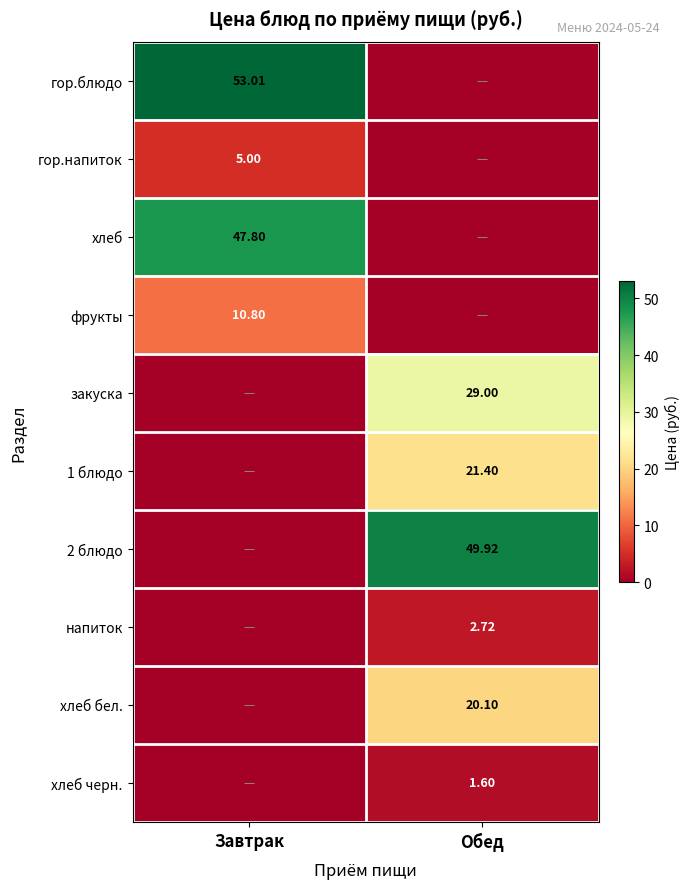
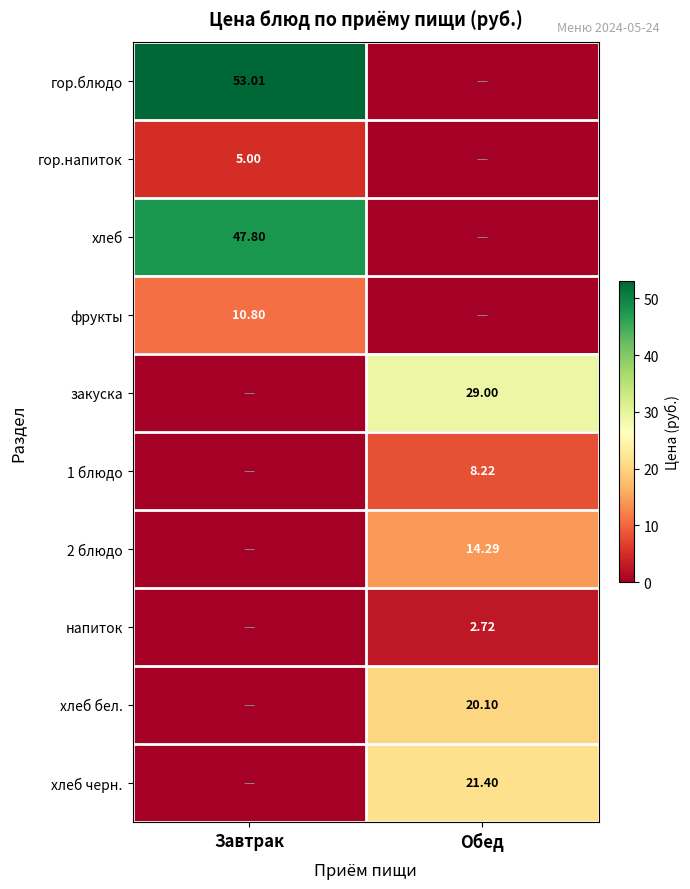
1 блюдо, Обед: 21.40 -> 8.22
2 блюдо, Обед: 49.92 -> 14.29
хлеб черн., Обед: 1.60 -> 21.40
